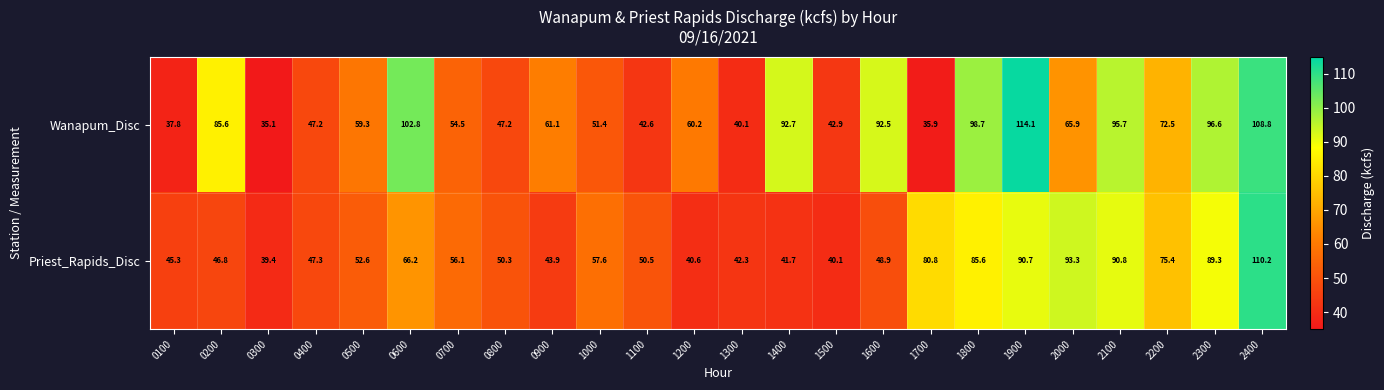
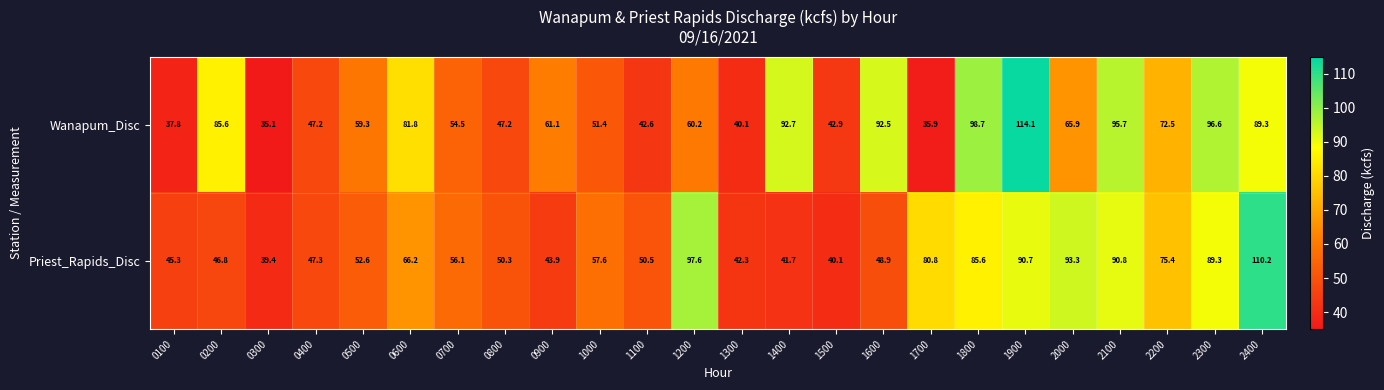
Wanapum_Disc, 0600: 102.8 -> 81.8
Wanapum_Disc, 2400: 108.8 -> 89.3
Priest_Rapids_Disc, 1200: 40.6 -> 97.6
